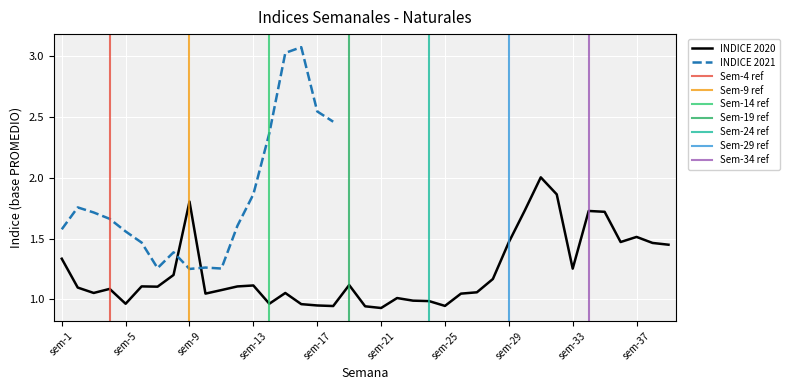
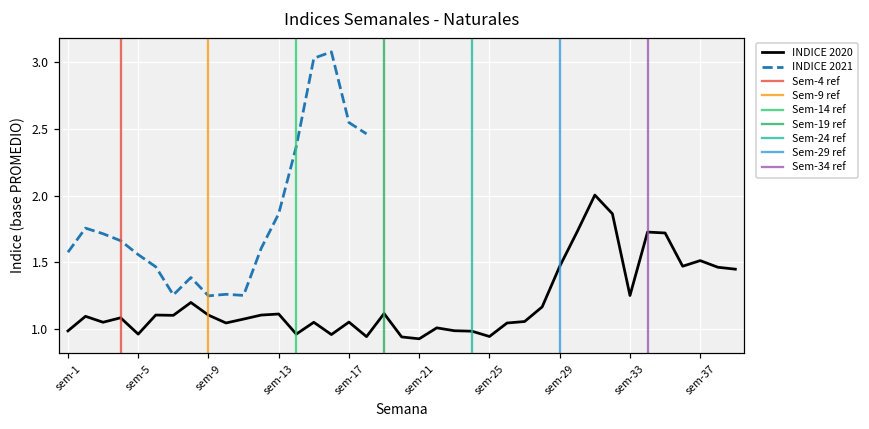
INDICE 2020, sem-1: 1.33 -> 0.99
INDICE 2020, sem-9: 1.80 -> 1.11
INDICE 2020, sem-17: 0.95 -> 1.05
